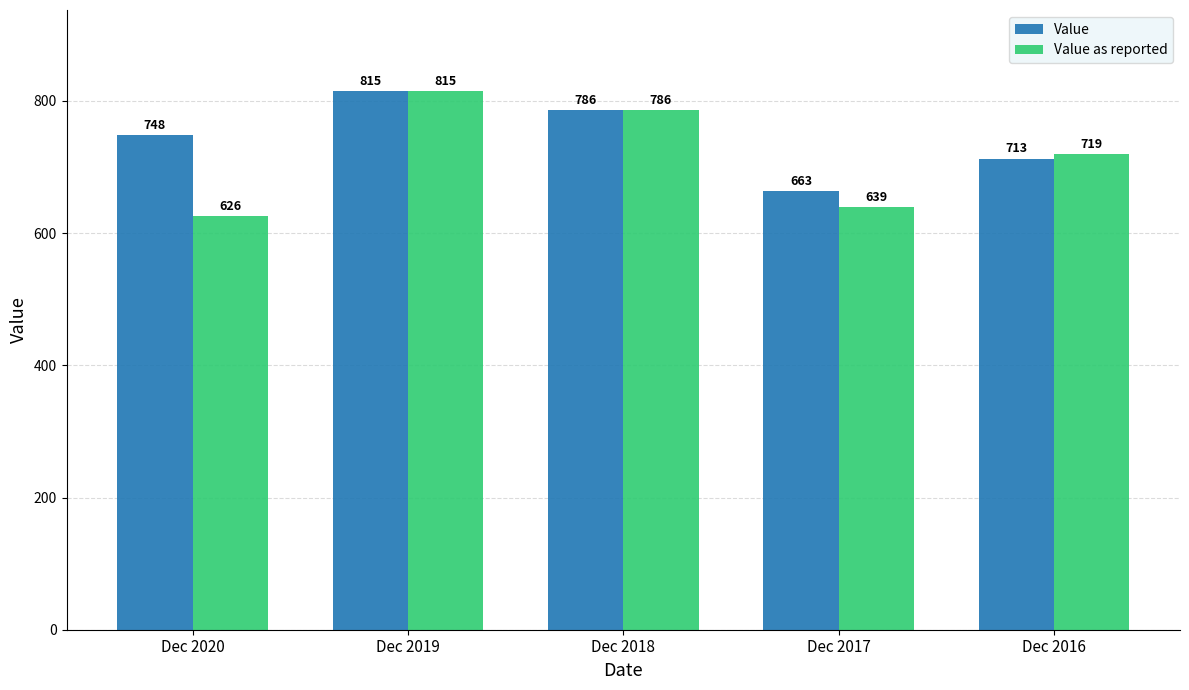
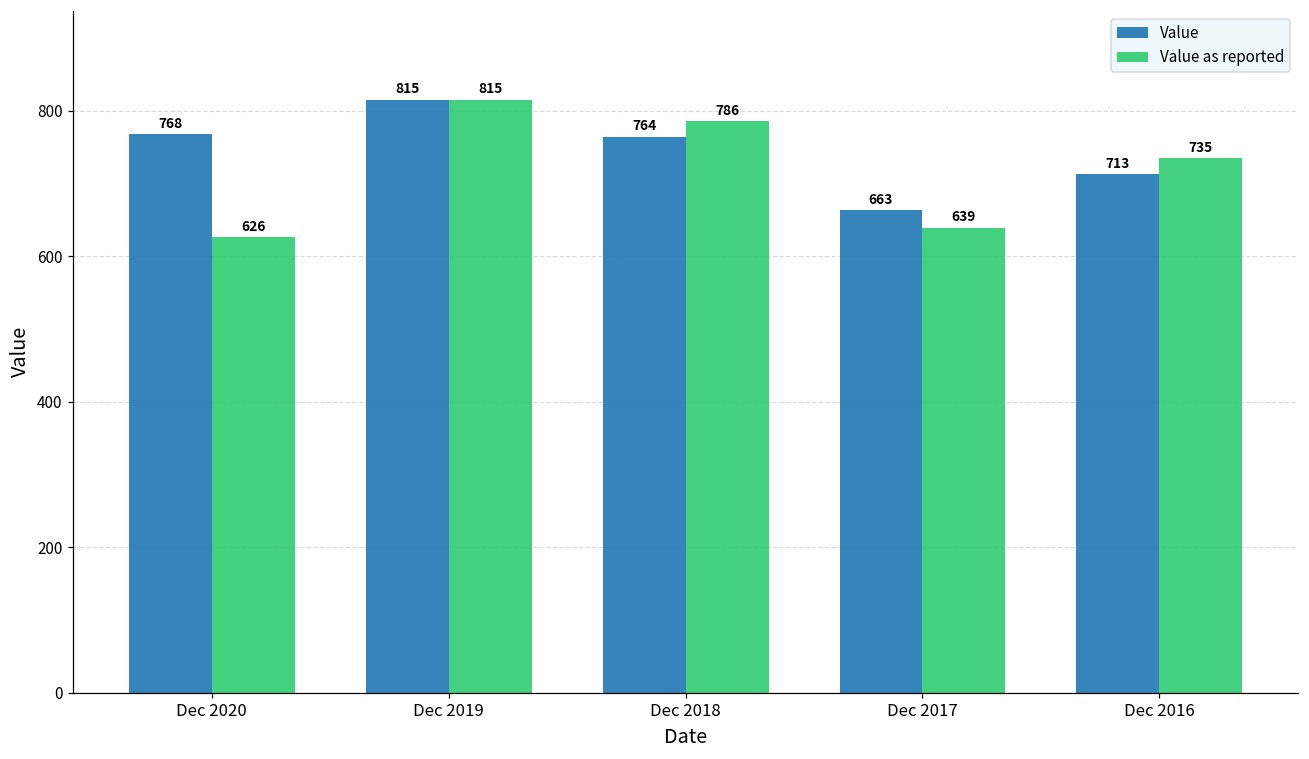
Value, Dec 2020: 748 -> 768
Value, Dec 2018: 786 -> 764
Value as reported, Dec 2016: 719 -> 735
